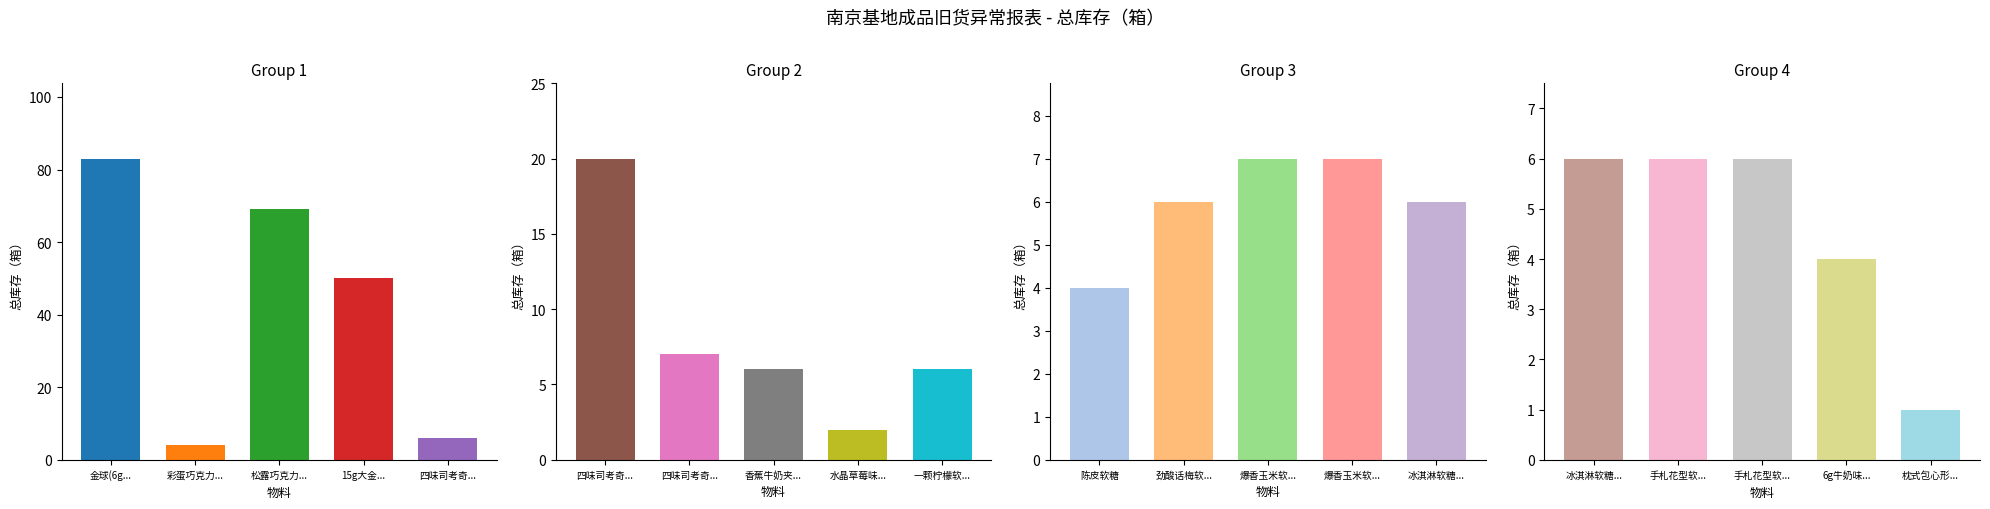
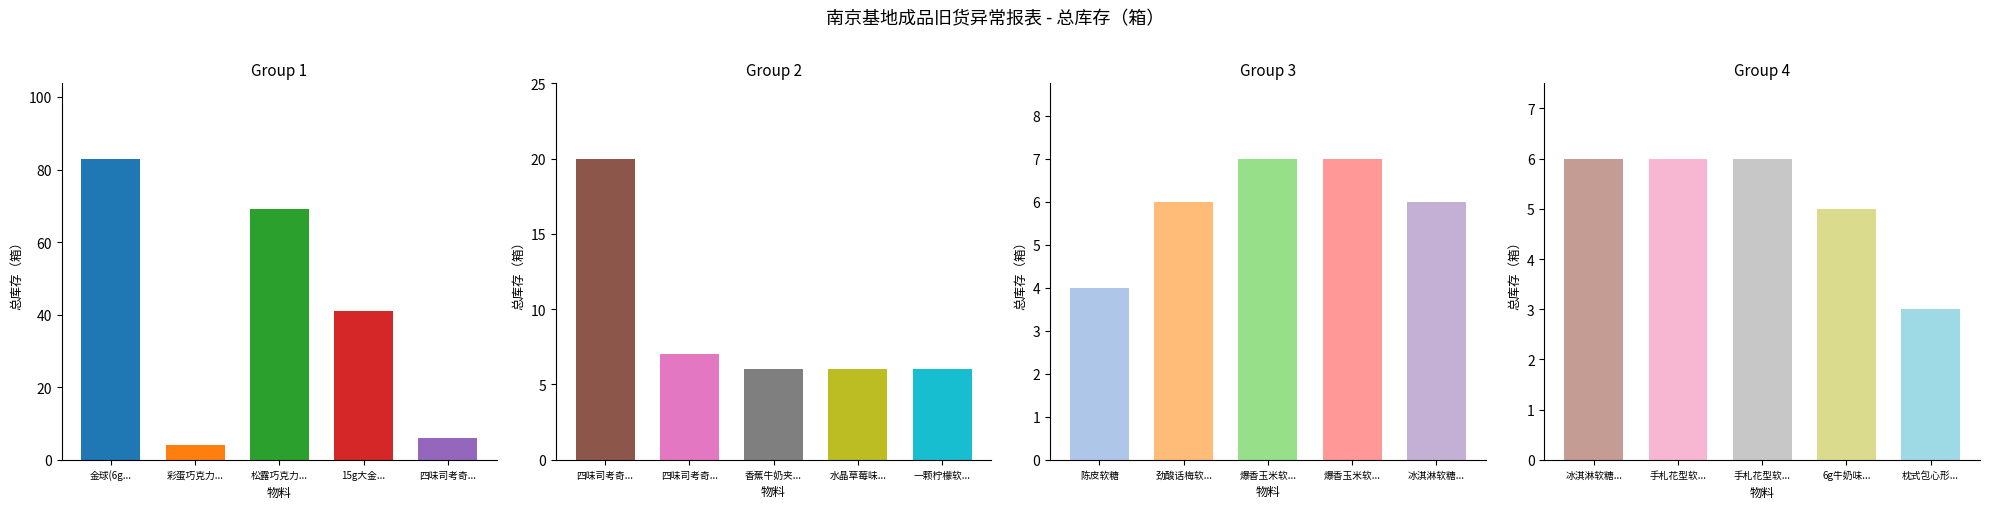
Group 1, 15g大金...: 50 -> 41
Group 2, 水晶草莓味...: 2 -> 6
Group 4, 6g牛奶味...: 4 -> 5
Group 4, 枕式包心形...: 1 -> 3
